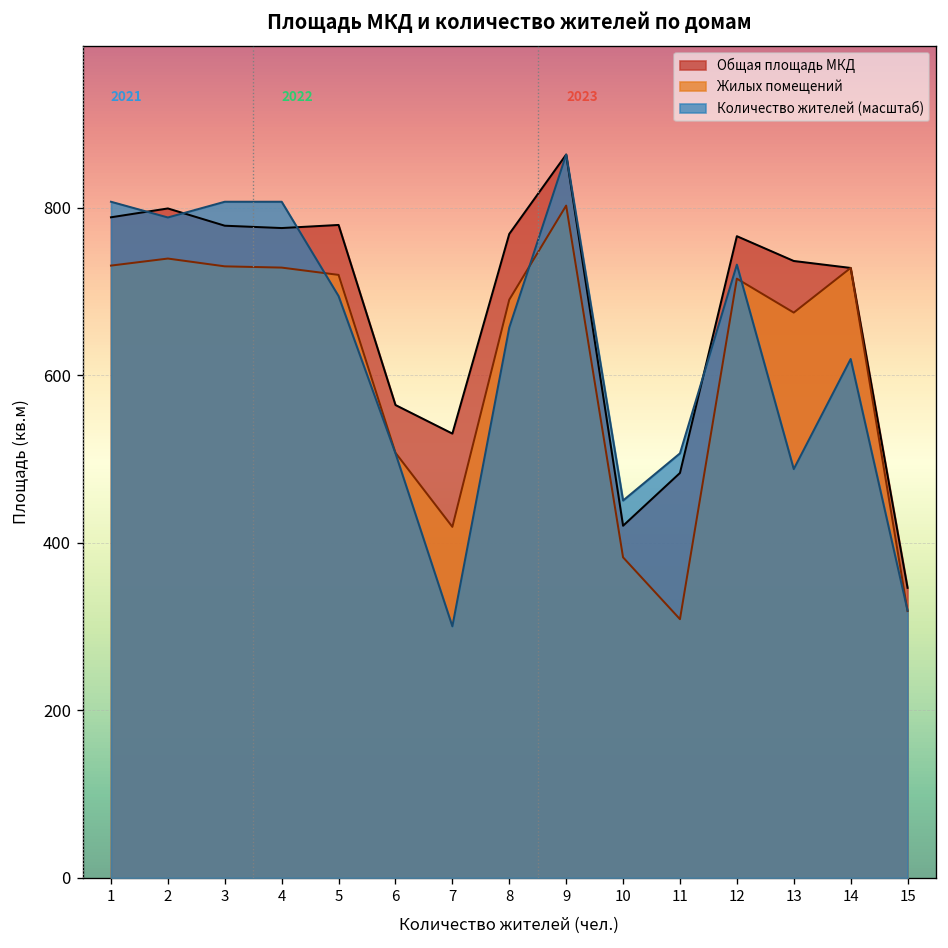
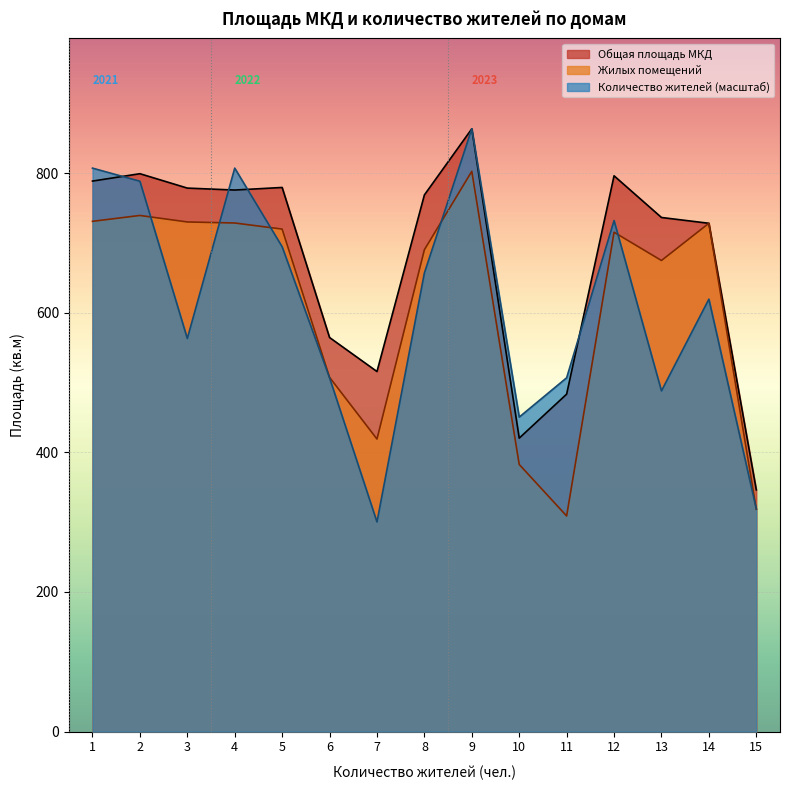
Количество жителей (масштаб), 3: 810 -> 560
Общая площадь МКД, 7: 530 -> 520
Общая площадь МКД, 12: 770 -> 800
